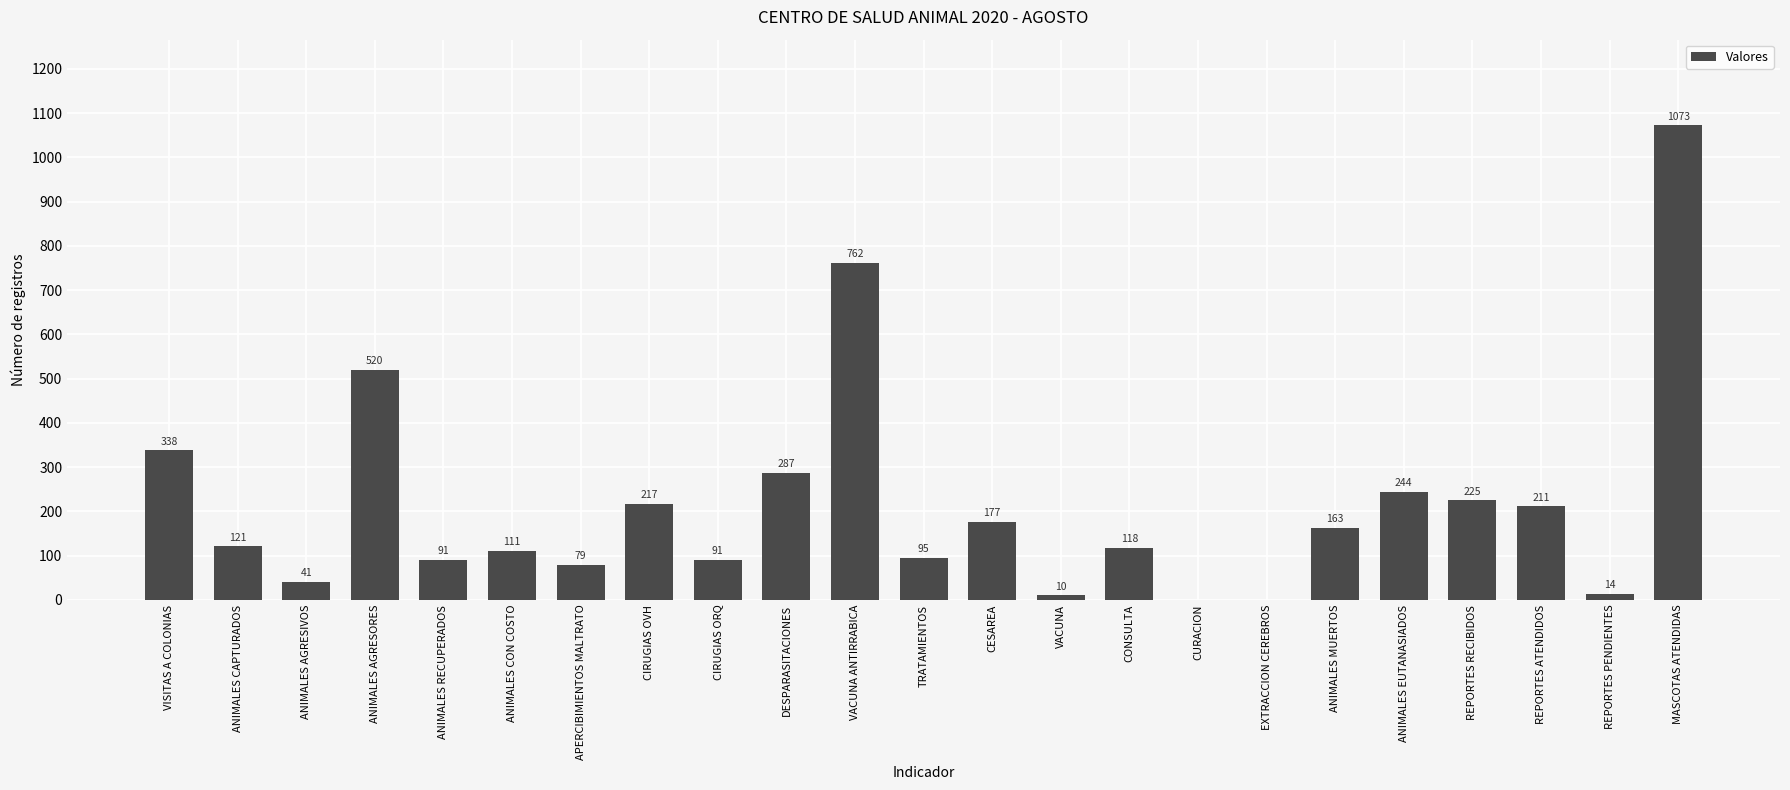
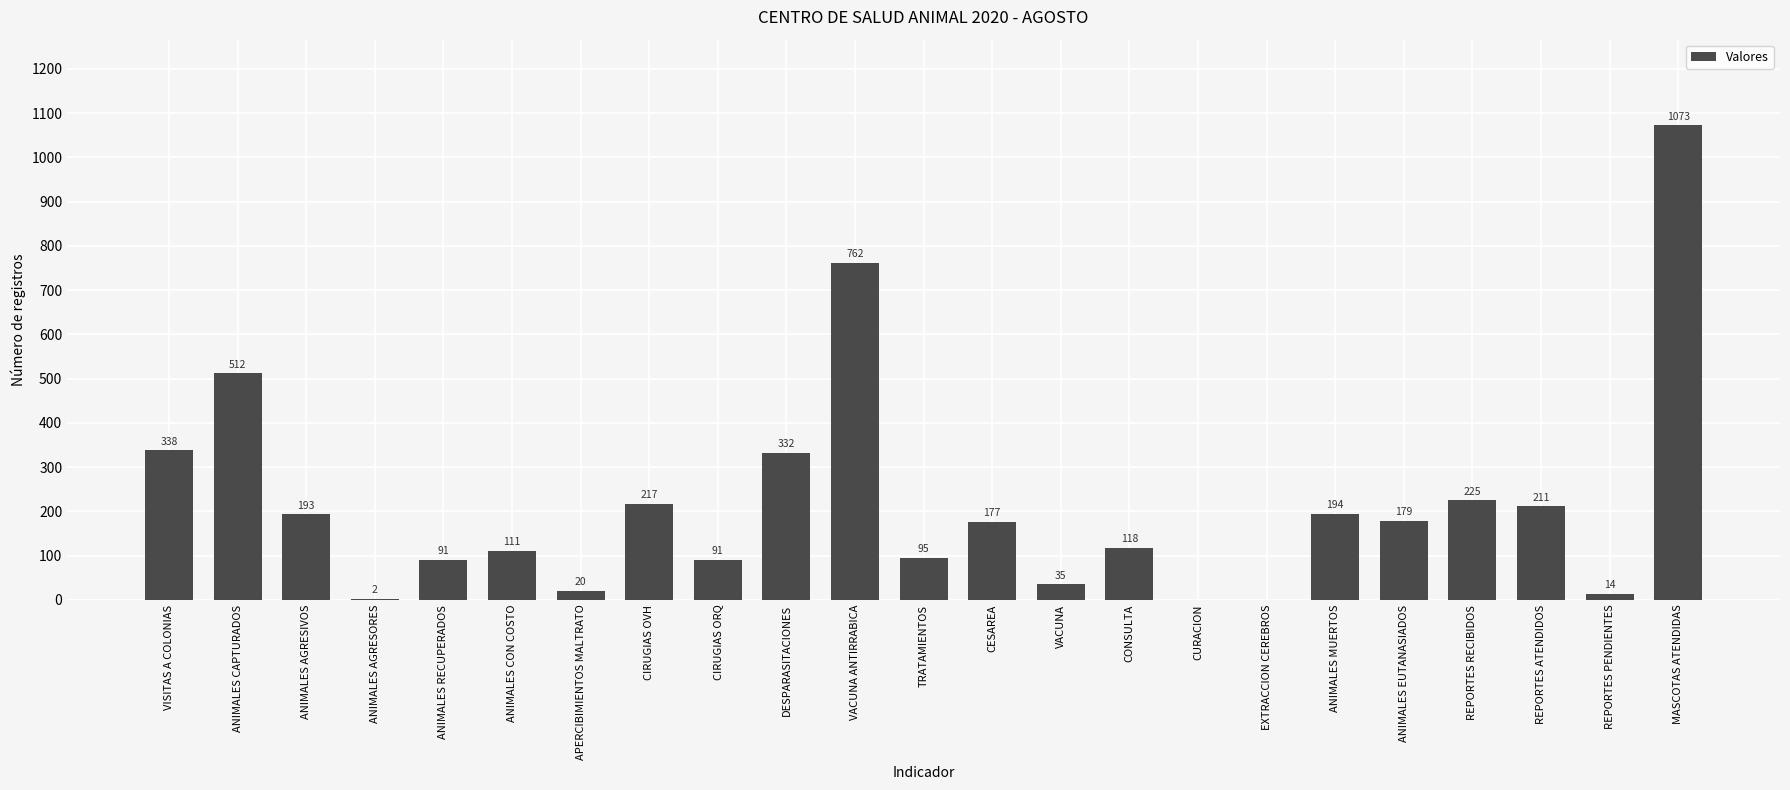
ANIMALES CAPTURADOS: 121 -> 512
ANIMALES AGRESIVOS: 41 -> 193
ANIMALES AGRESORES: 520 -> 2
APERCIBIMIENTOS MALTRATO: 79 -> 20
DESPARASITACIONES: 287 -> 332
VACUNA: 10 -> 35
ANIMALES MUERTOS: 163 -> 194
ANIMALES EUTANASIADOS: 244 -> 179
